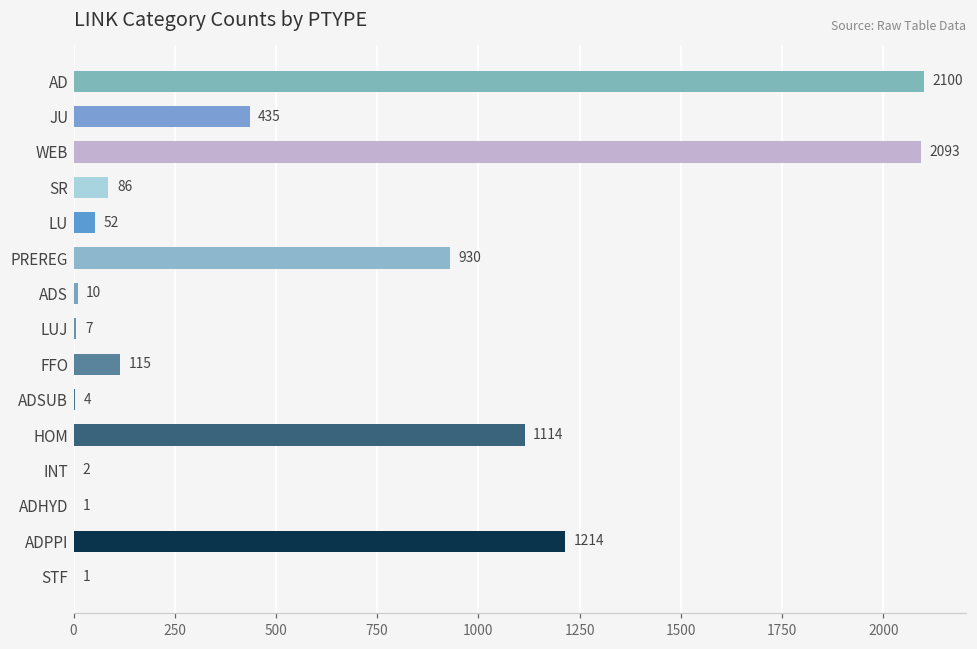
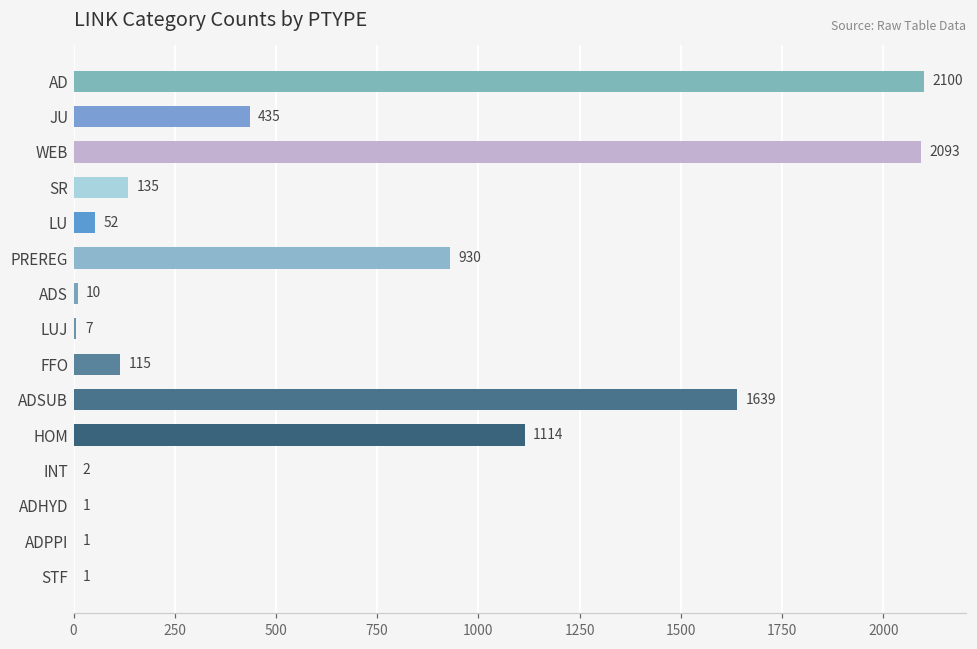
SR: 86 -> 135
ADSUB: 4 -> 1639
ADPPI: 1214 -> 1
